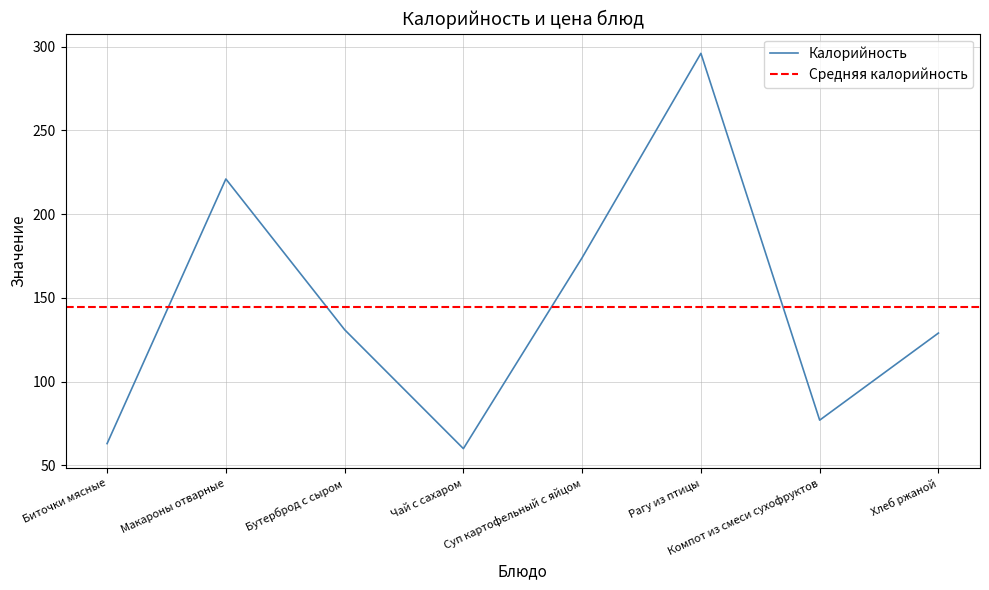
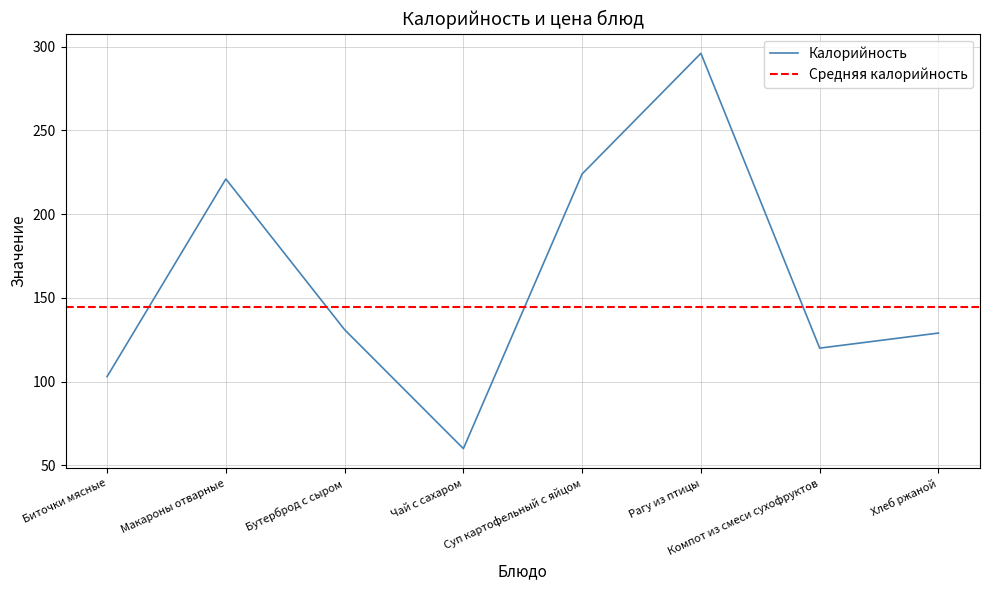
Биточки мясные: 63 -> 103
Суп картофельный с яйцом: 174 -> 224
Компот из смеси сухофруктов: 77 -> 120
